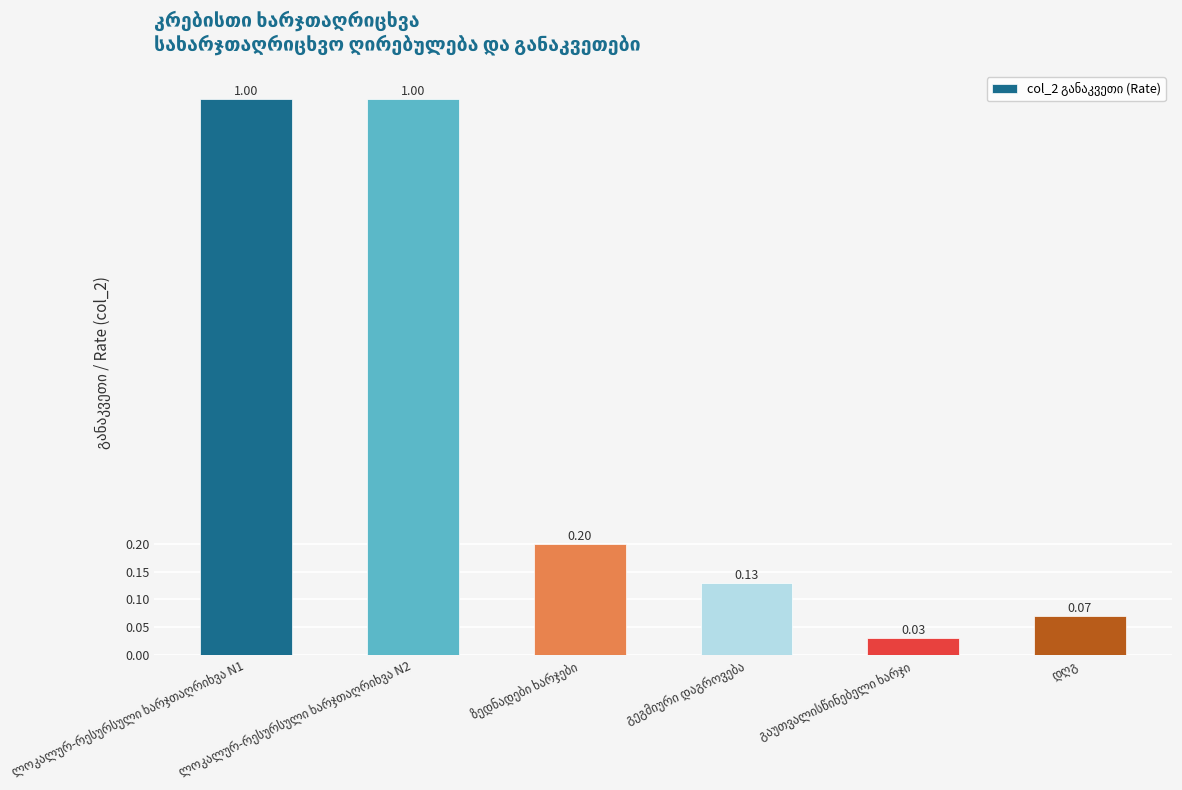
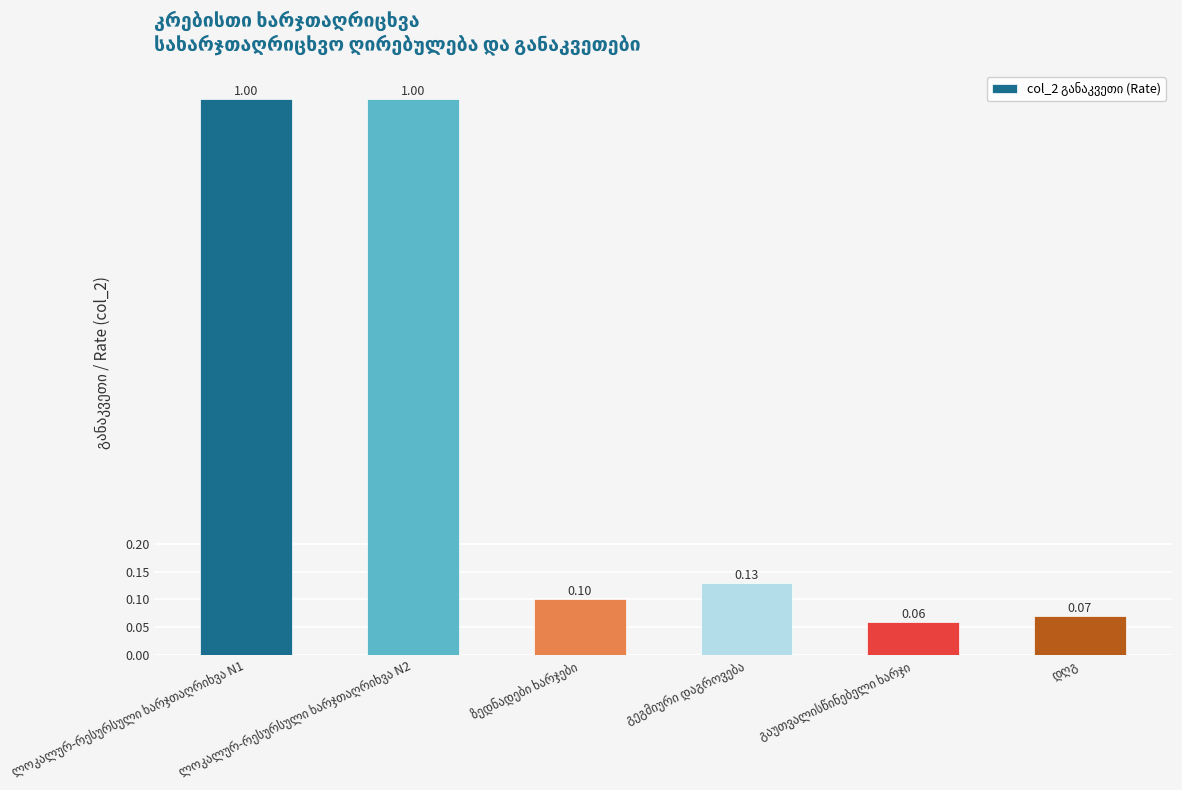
ზედნადები ხარჯები: 0.20 -> 0.10
გაუთვალისწინებელი ხარჯი: 0.03 -> 0.06
